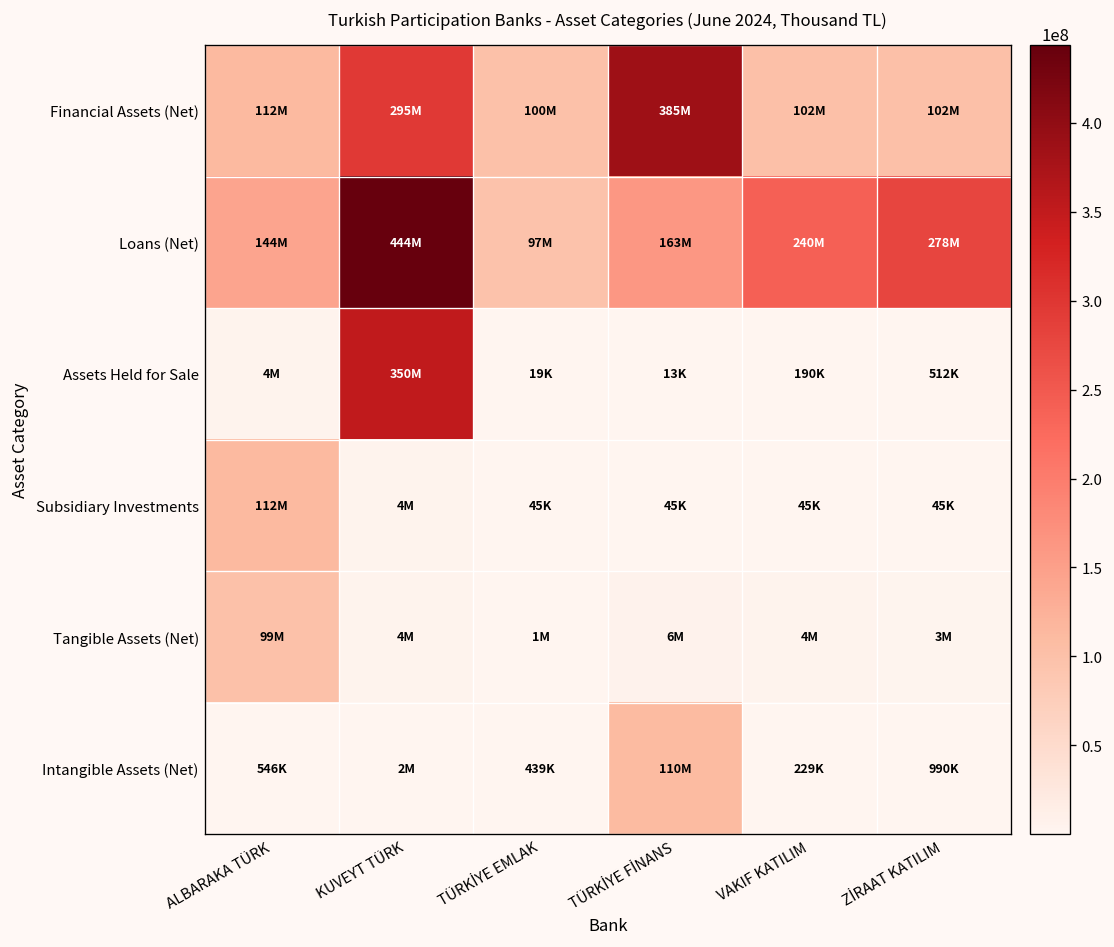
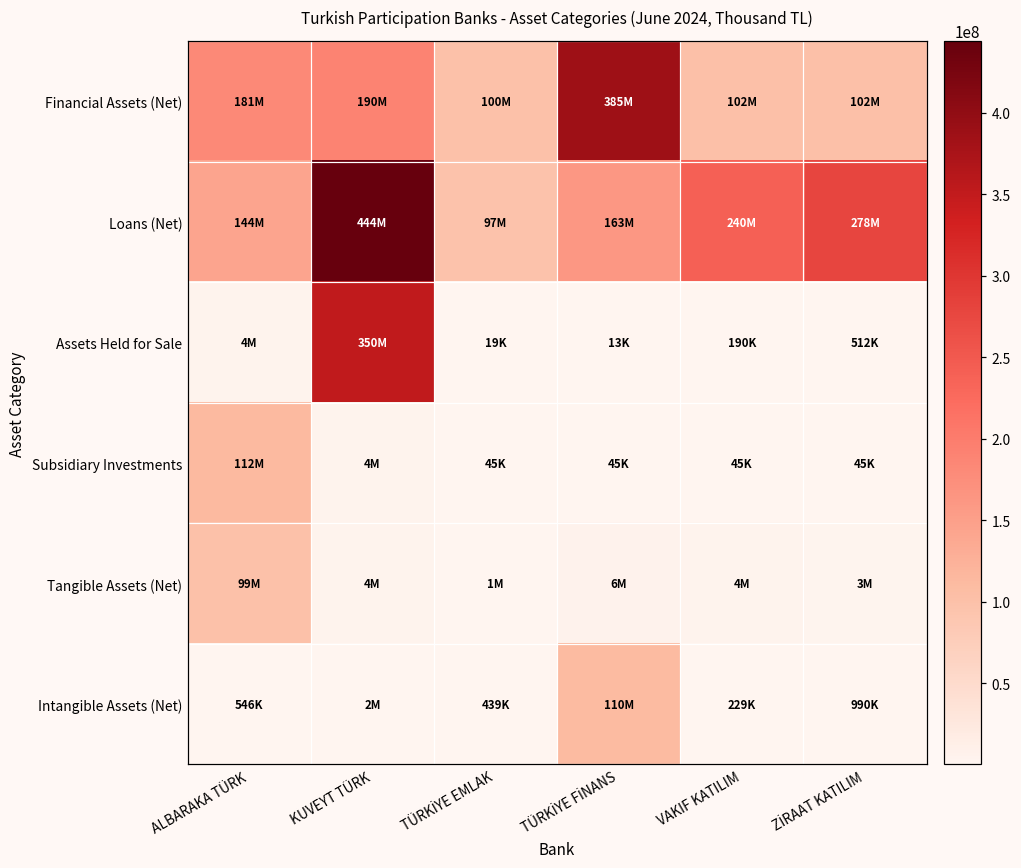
Financial Assets (Net), ALBARAKA TÜRK: 112M -> 181M
Financial Assets (Net), KUVEYT TÜRK: 295M -> 190M
